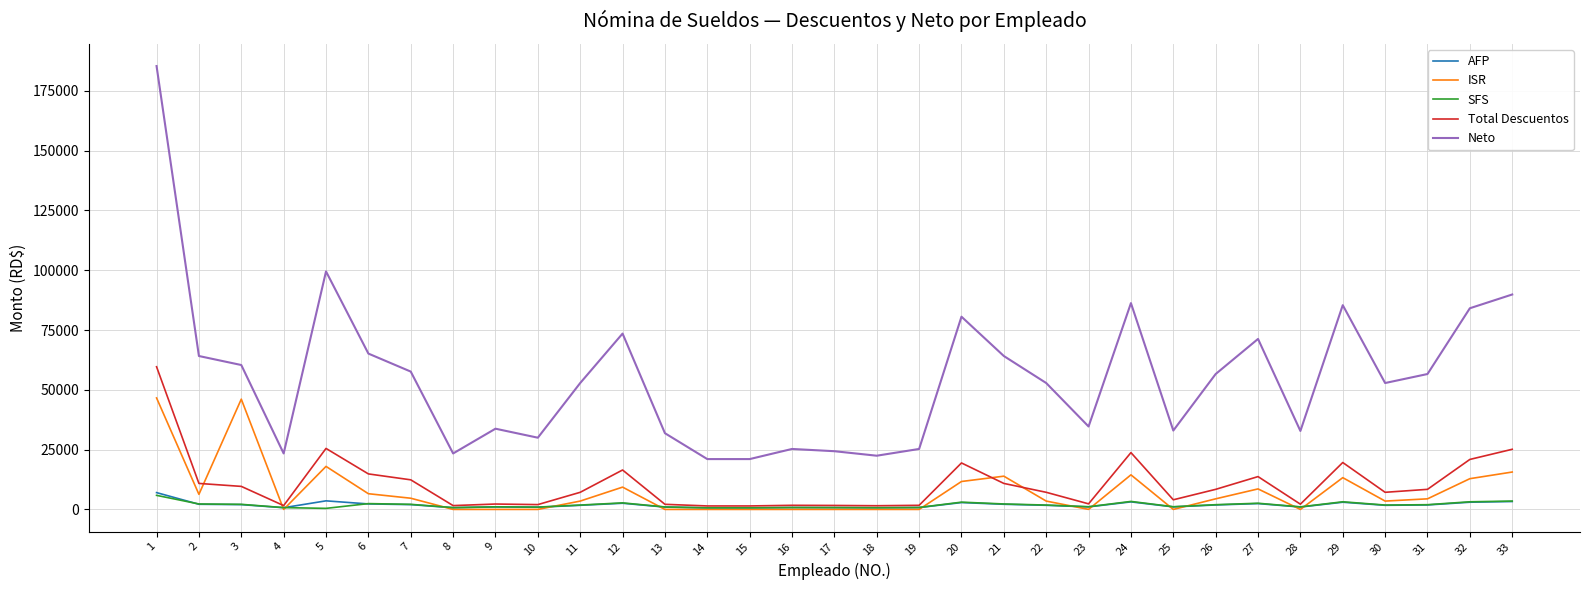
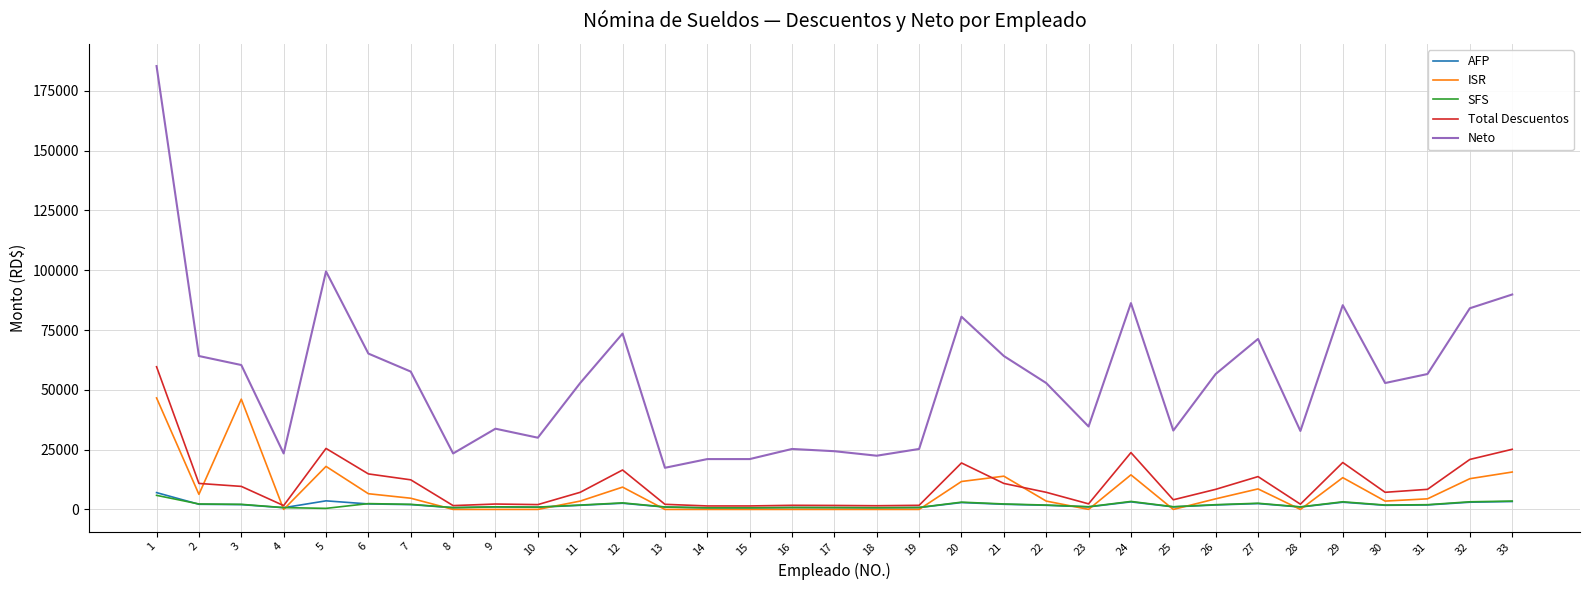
Neto, 13: 32000 -> 17000
